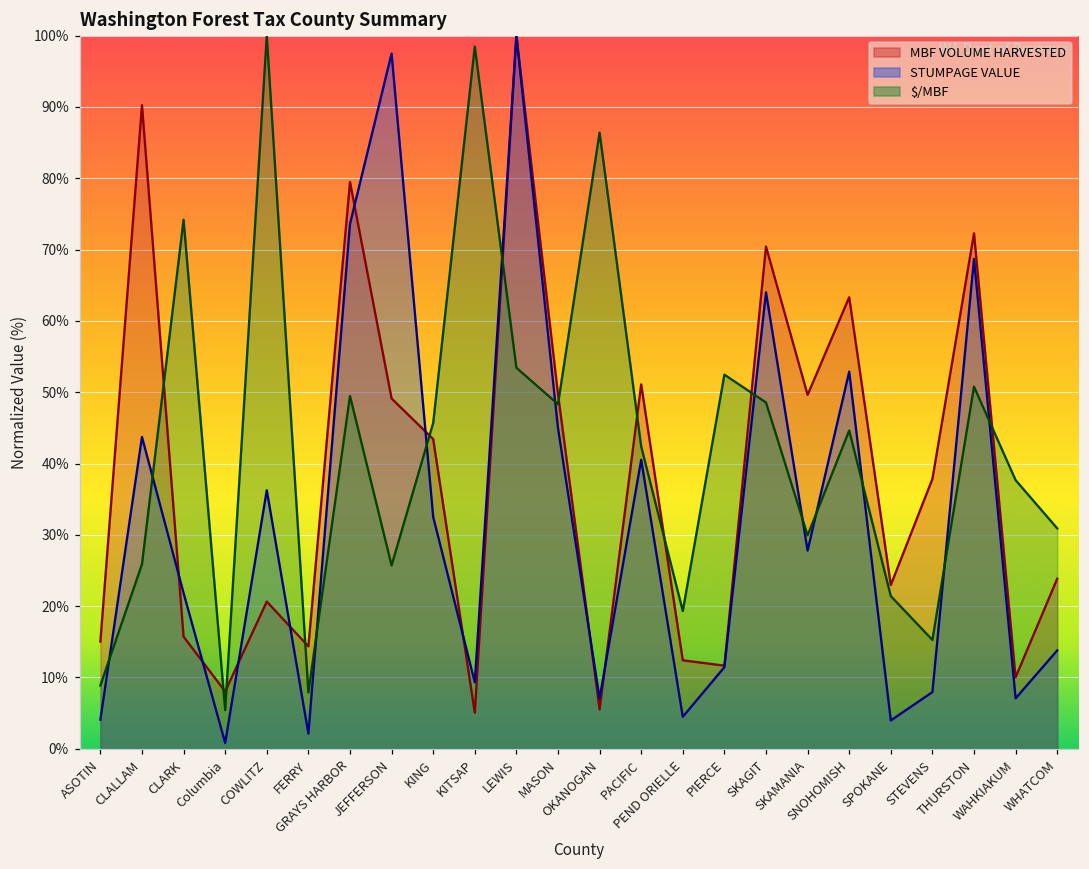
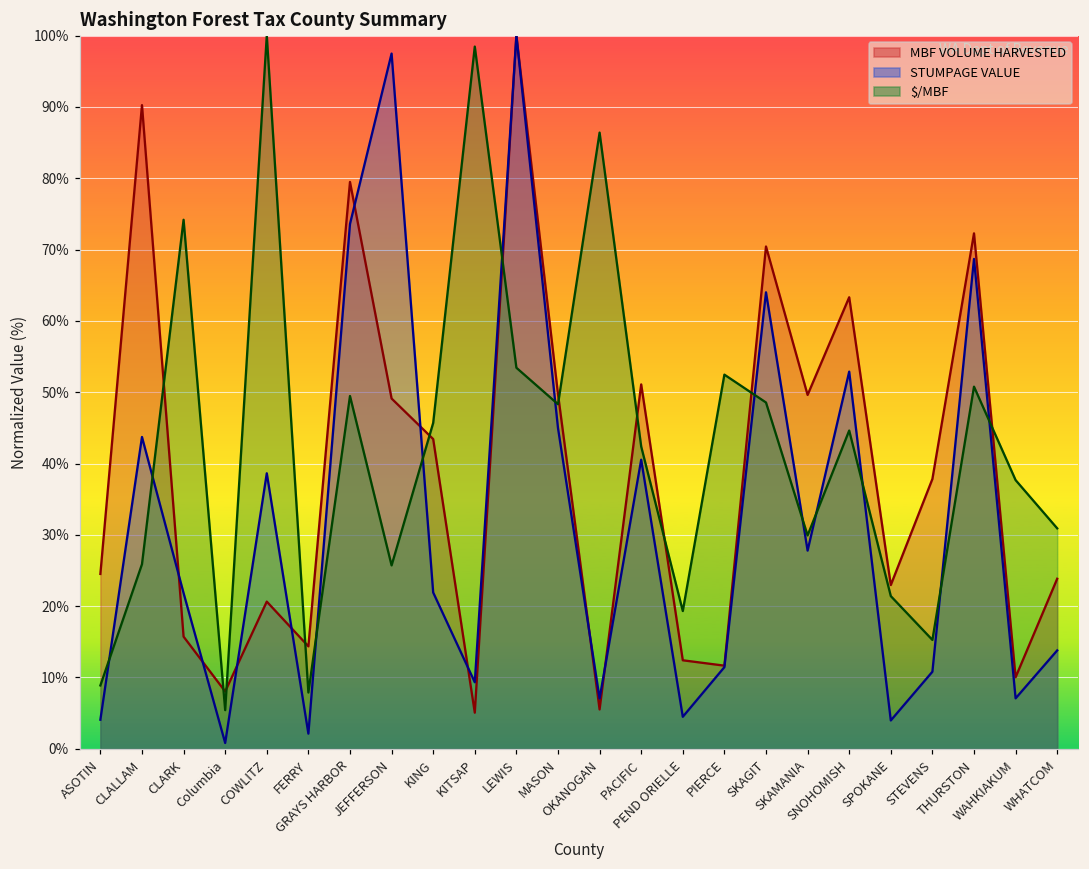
MBF VOLUME HARVESTED, ASOTIN: 15% -> 25%
STUMPAGE VALUE, COWLITZ: 36% -> 39%
STUMPAGE VALUE, KING: 33% -> 22%
STUMPAGE VALUE, STEVENS: 8% -> 11%
